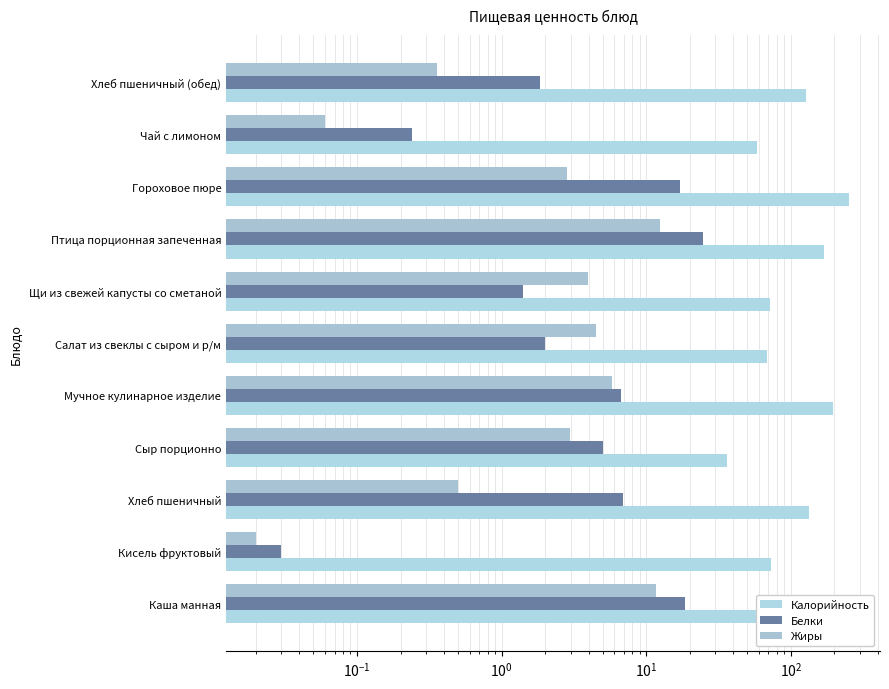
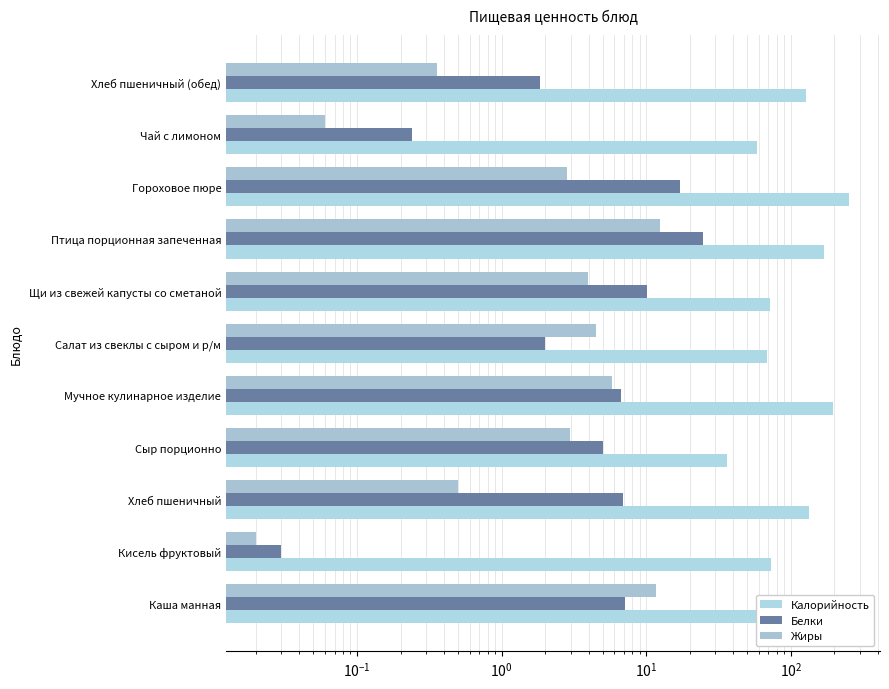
Белки, Щи из свежей капусты со сметаной: 1.4 -> 10
Белки, Каша манная: 18 -> 7
